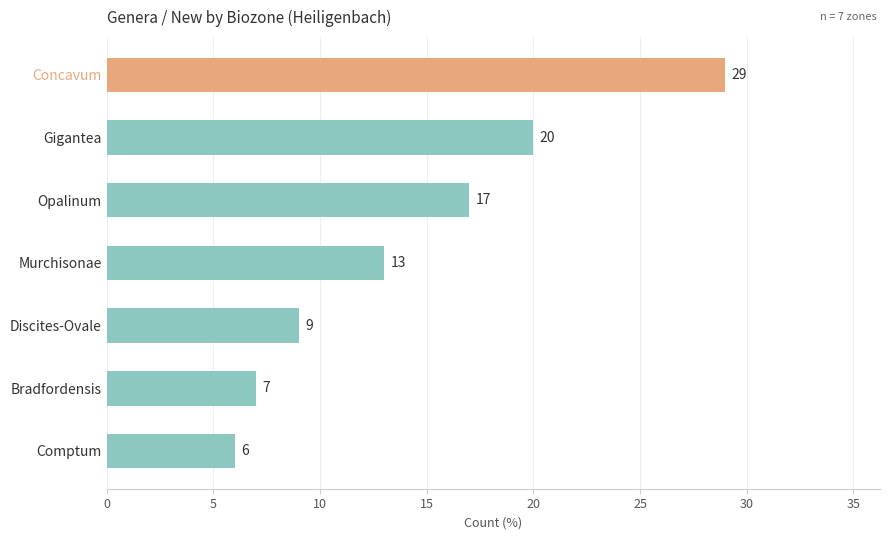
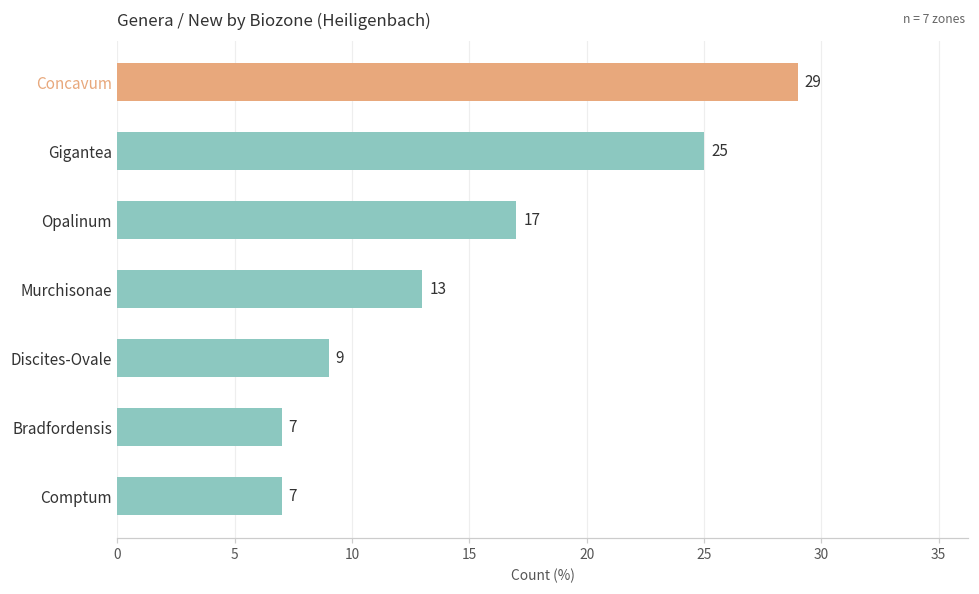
Gigantea: 20 -> 25
Comptum: 6 -> 7
